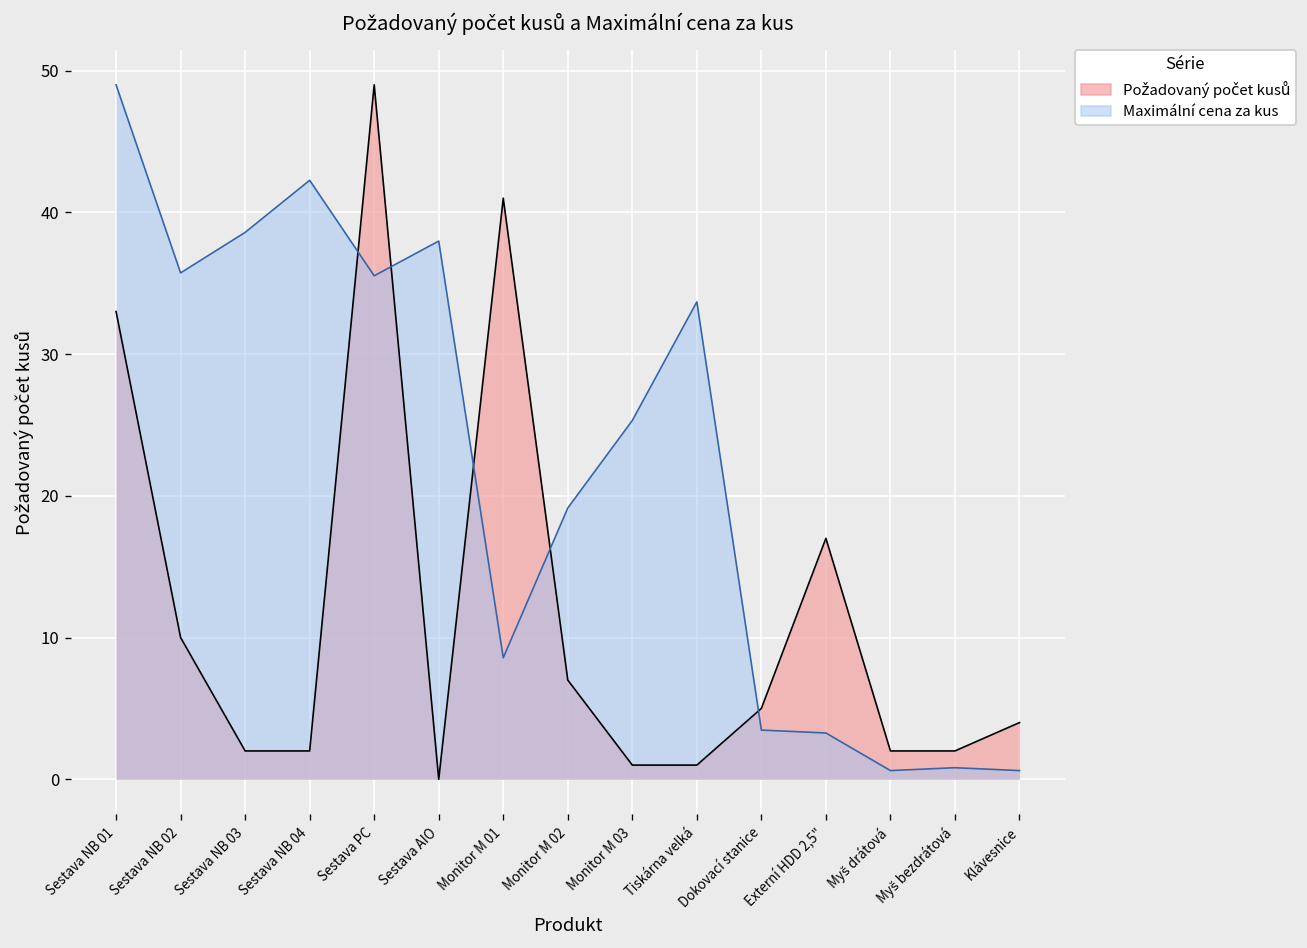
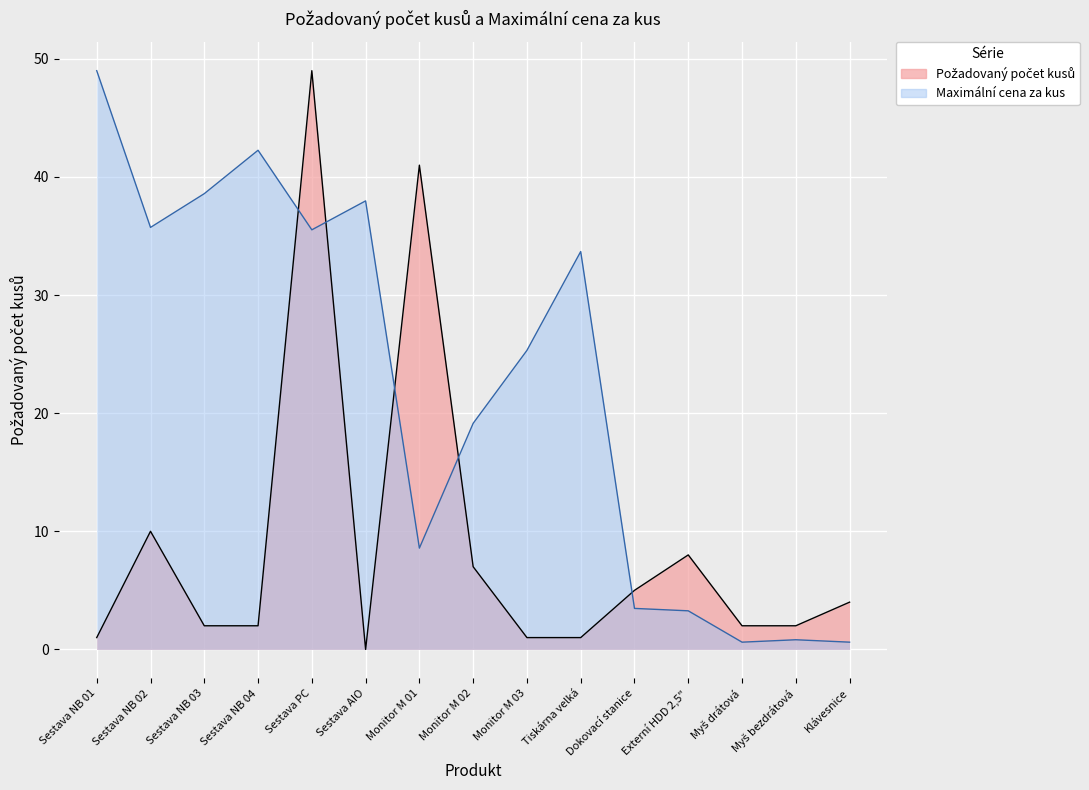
Požadovaný počet kusů, Sestava NB 01: 33 -> 1
Požadovaný počet kusů, Externí HDD 2,5": 17 -> 8
